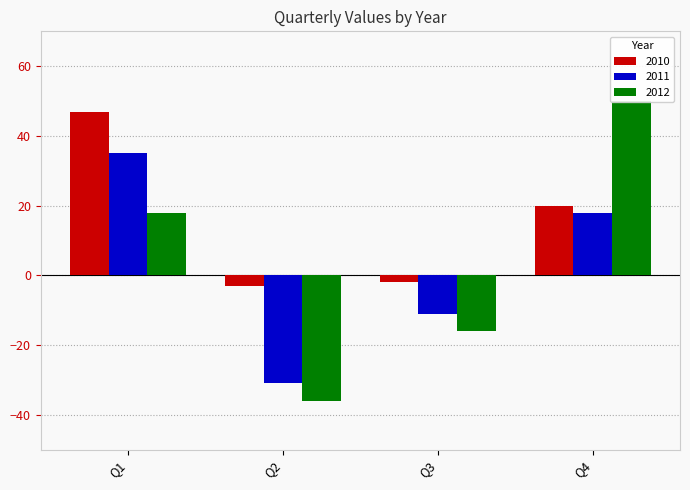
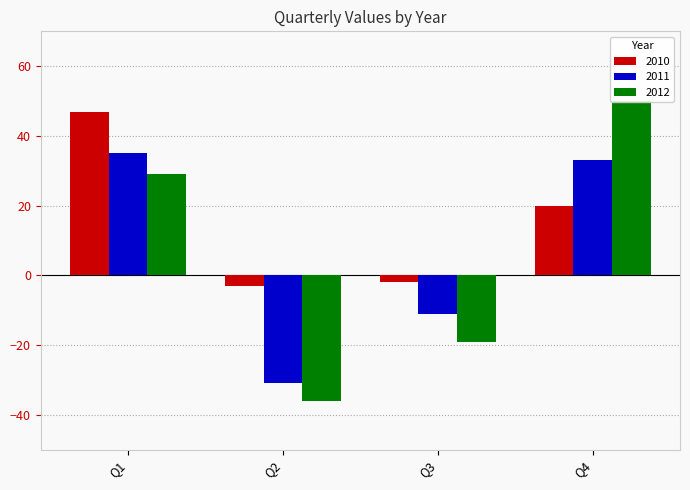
2012, Q1: 18 -> 29
2012, Q3: -16 -> -19
2011, Q4: 18 -> 33
